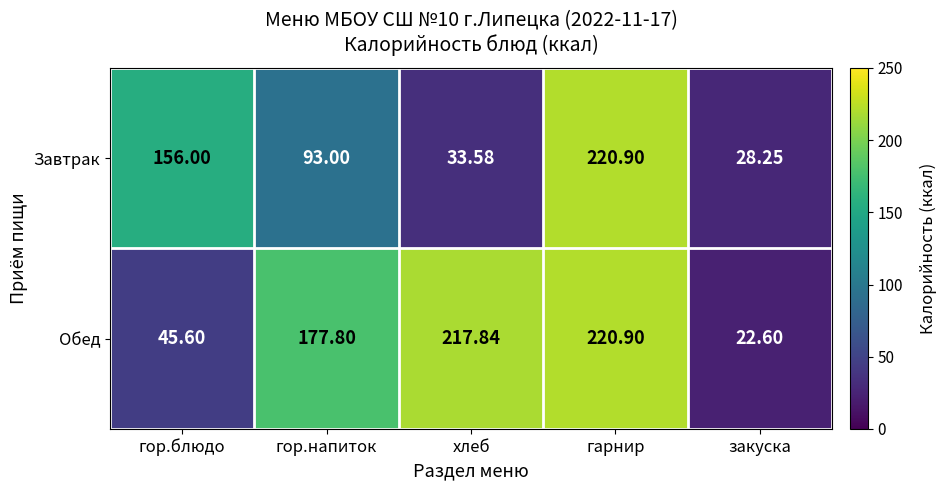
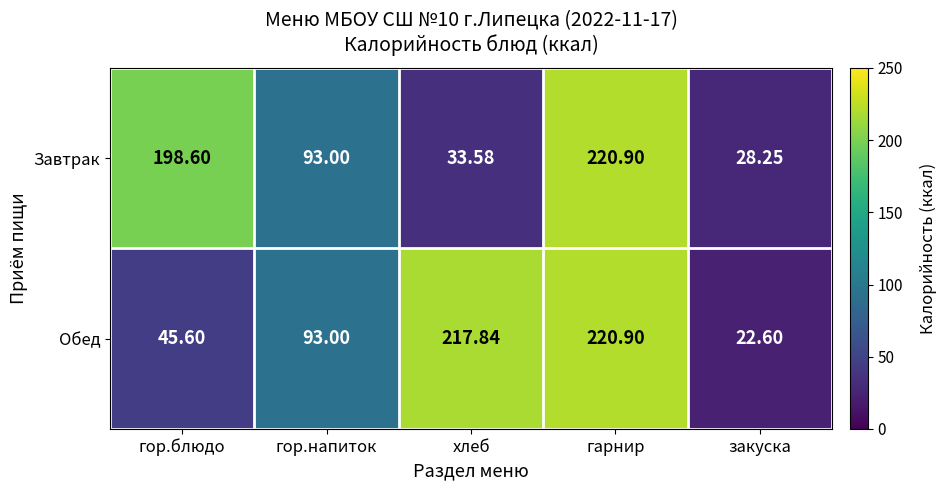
Завтрак, гор.блюдо: 156.00 -> 198.60
Обед, гор.напиток: 177.80 -> 93.00
